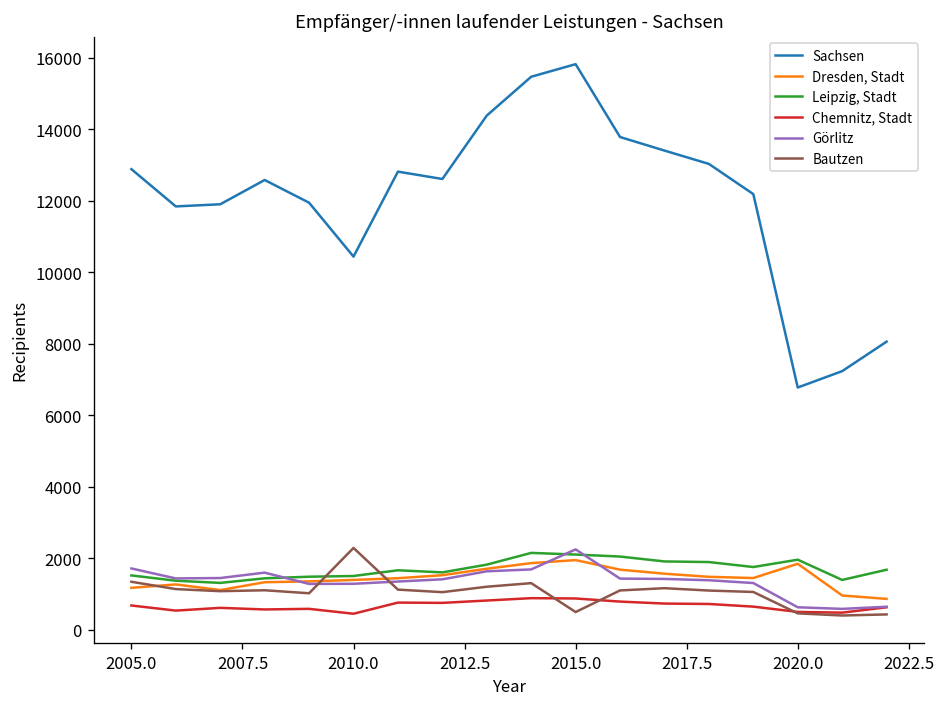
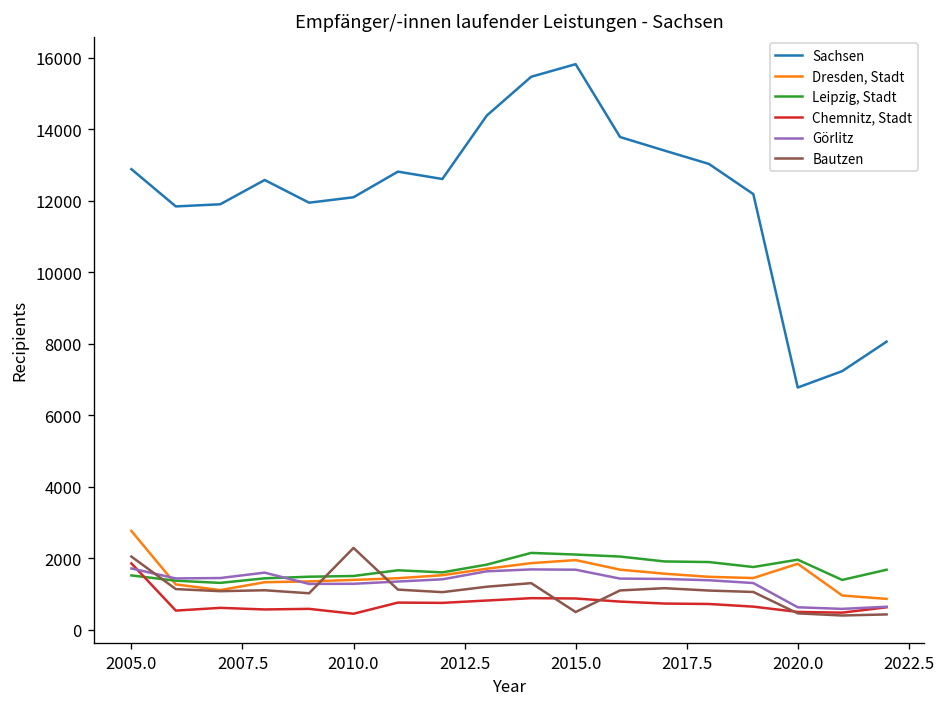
Dresden, Stadt, 2005.0: 1200 -> 2800
Chemnitz, Stadt, 2005.0: 700 -> 1900
Bautzen, 2005.0: 1300 -> 2100
Sachsen, 2010.0: 10400 -> 12100
Görlitz, 2015.0: 2300 -> 1700
